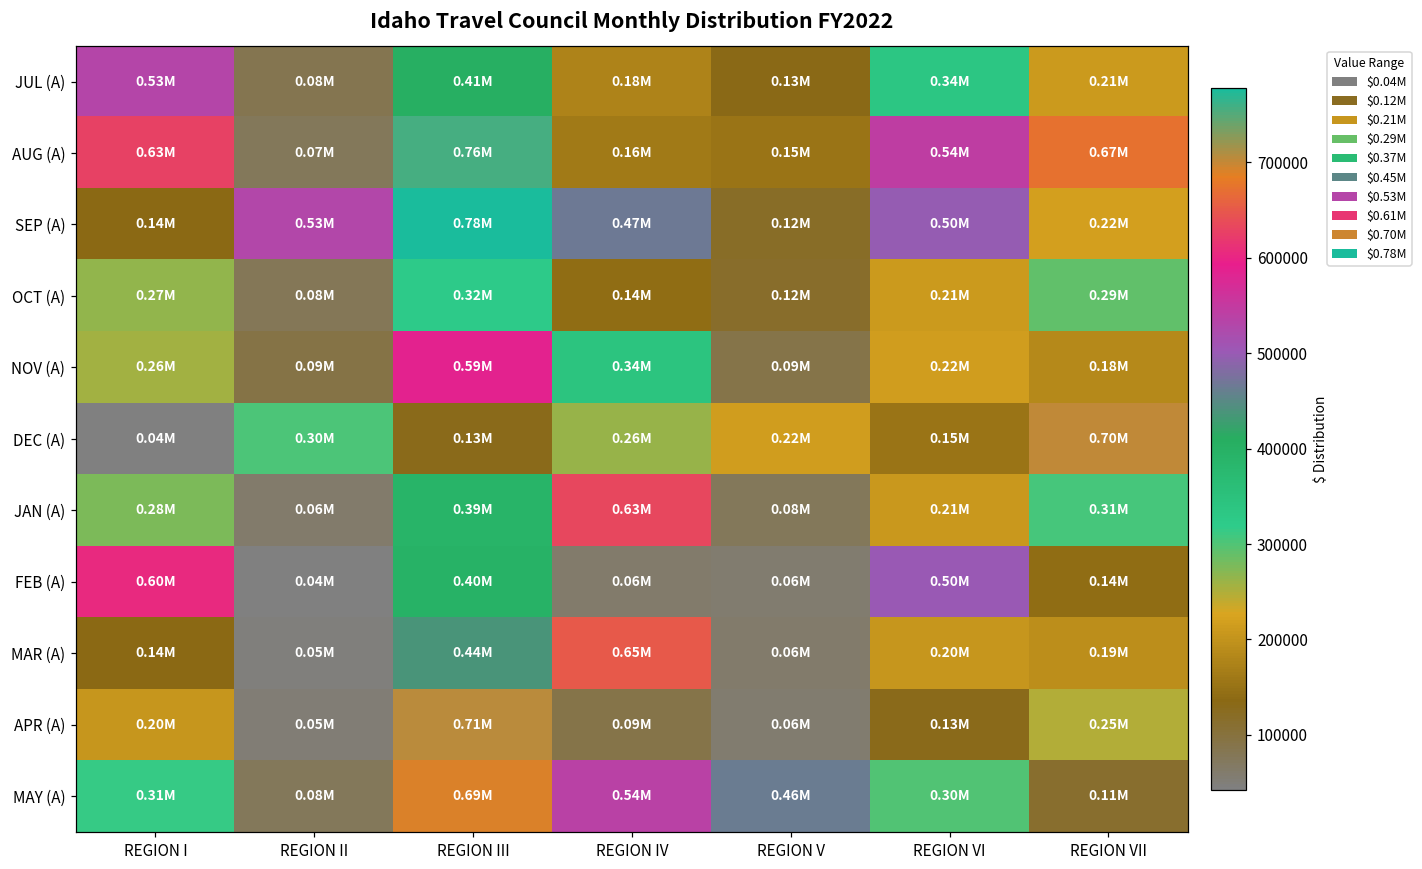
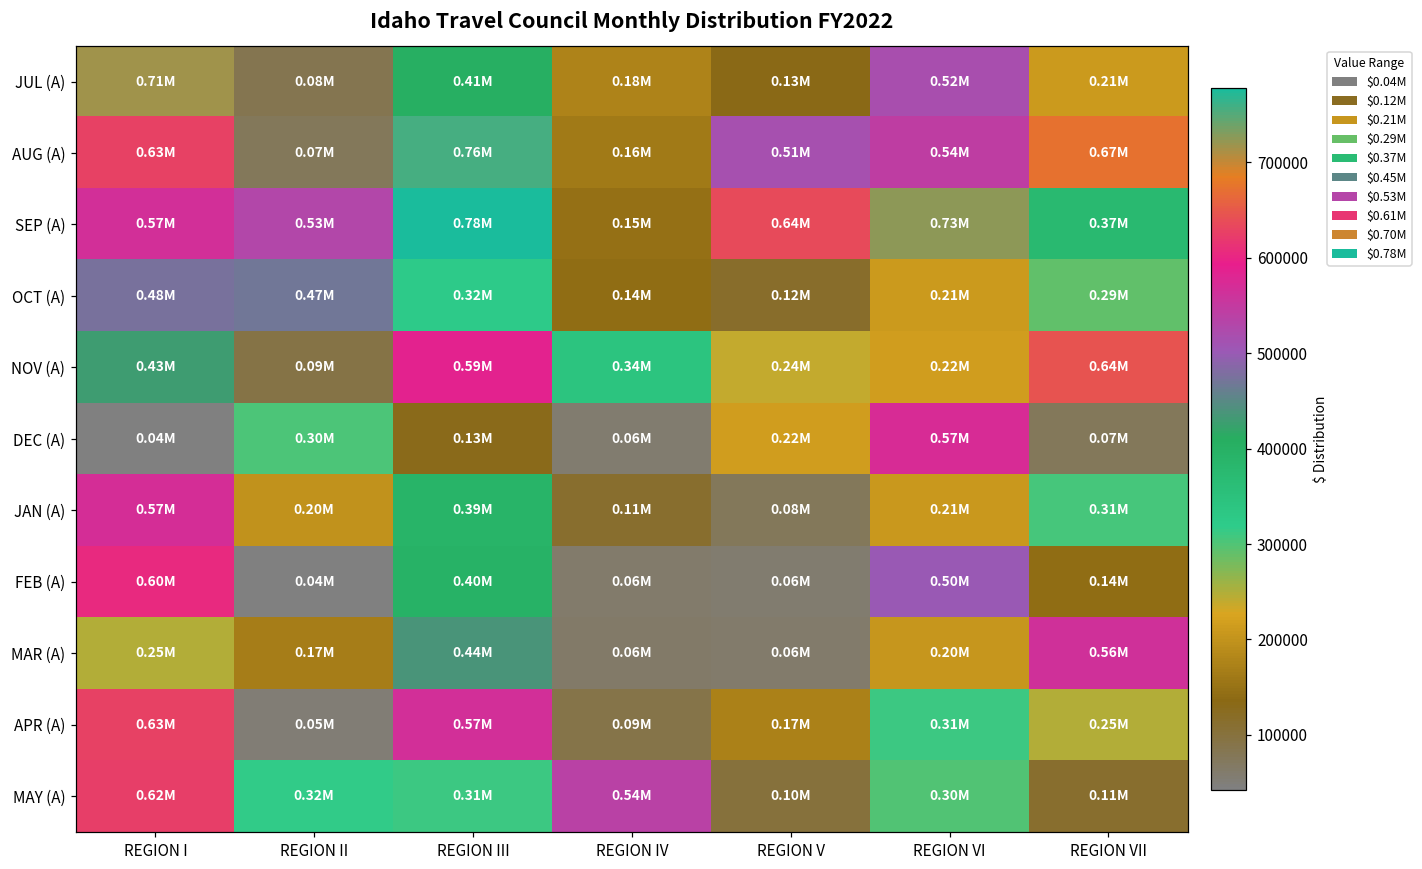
JUL (A), REGION I: 0.53M -> 0.71M
JUL (A), REGION VI: 0.34M -> 0.52M
AUG (A), REGION V: 0.15M -> 0.51M
SEP (A), REGION I: 0.14M -> 0.57M
SEP (A), REGION IV: 0.47M -> 0.15M
SEP (A), REGION V: 0.12M -> 0.64M
SEP (A), REGION VI: 0.50M -> 0.73M
SEP (A), REGION VII: 0.22M -> 0.37M
OCT (A), REGION I: 0.27M -> 0.48M
OCT (A), REGION II: 0.08M -> 0.47M
NOV (A), REGION I: 0.26M -> 0.43M
NOV (A), REGION V: 0.09M -> 0.24M
NOV (A), REGION VII: 0.18M -> 0.64M
DEC (A), REGION IV: 0.26M -> 0.06M
DEC (A), REGION VI: 0.15M -> 0.57M
DEC (A), REGION VII: 0.70M -> 0.07M
JAN (A), REGION I: 0.28M -> 0.57M
JAN (A), REGION II: 0.06M -> 0.20M
JAN (A), REGION IV: 0.63M -> 0.11M
MAR (A), REGION I: 0.14M -> 0.25M
MAR (A), REGION II: 0.05M -> 0.17M
MAR (A), REGION IV: 0.65M -> 0.06M
MAR (A), REGION VII: 0.19M -> 0.56M
APR (A), REGION I: 0.20M -> 0.63M
APR (A), REGION III: 0.71M -> 0.57M
APR (A), REGION V: 0.06M -> 0.17M
APR (A), REGION VI: 0.13M -> 0.31M
MAY (A), REGION I: 0.31M -> 0.62M
MAY (A), REGION II: 0.08M -> 0.32M
MAY (A), REGION III: 0.69M -> 0.31M
MAY (A), REGION V: 0.46M -> 0.10M
